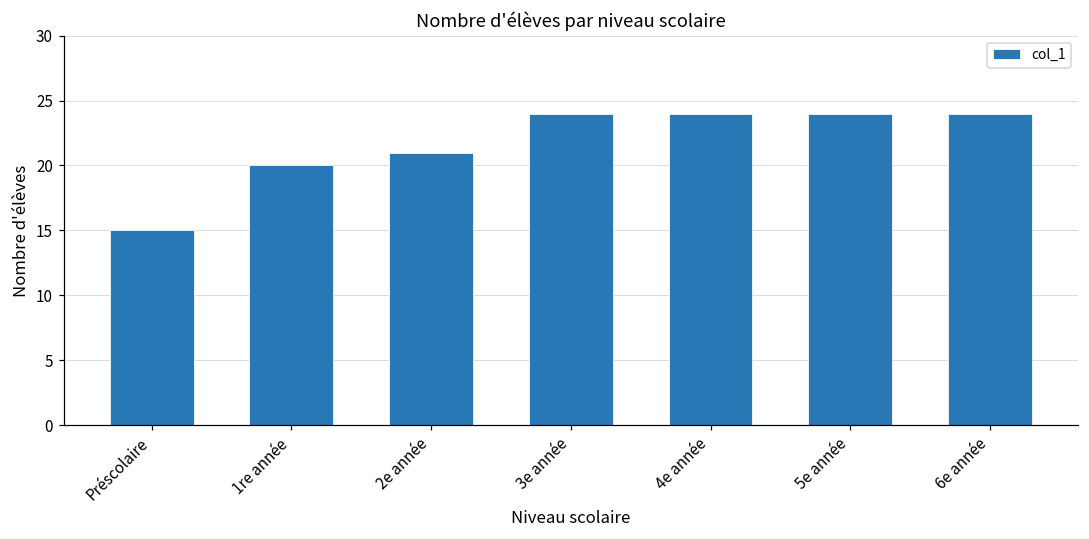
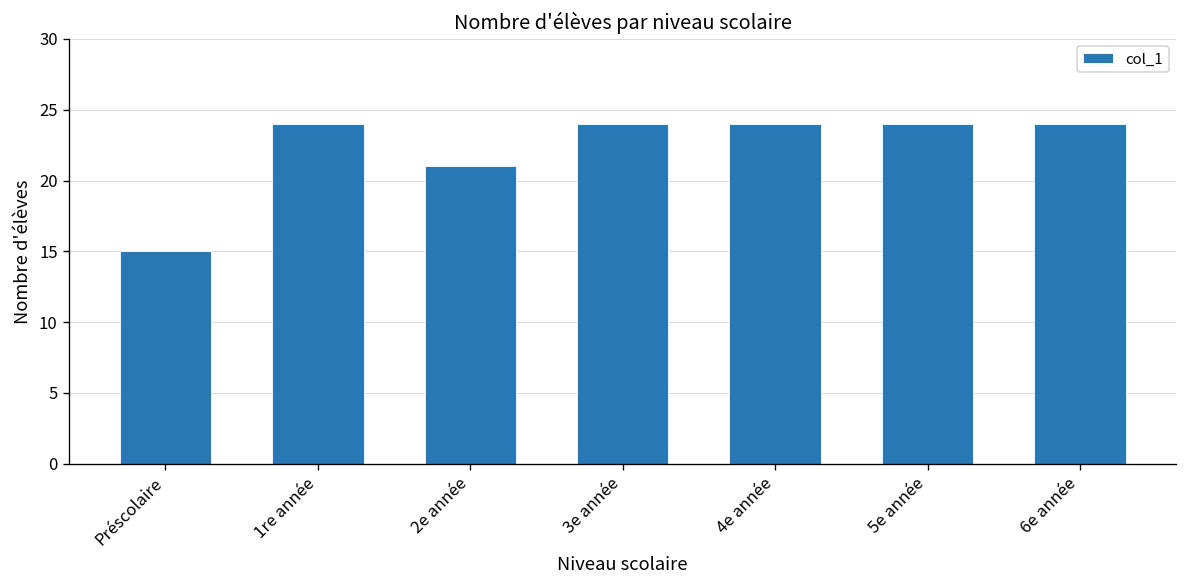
1re année: 20 -> 24
